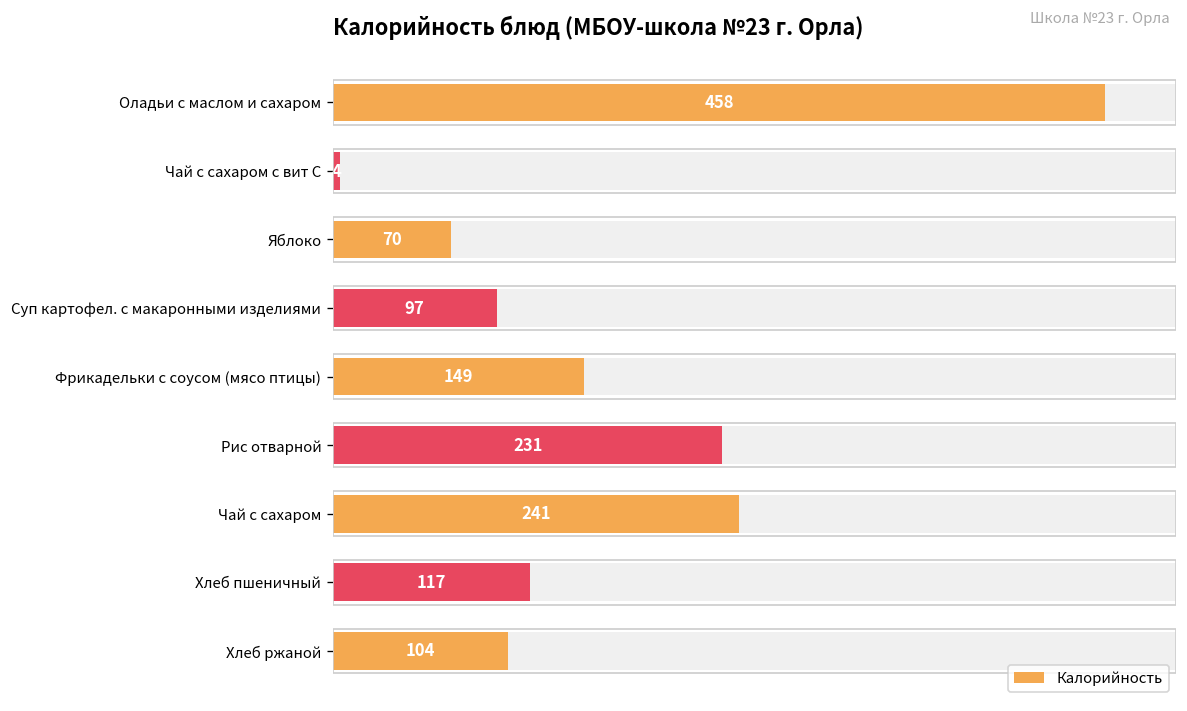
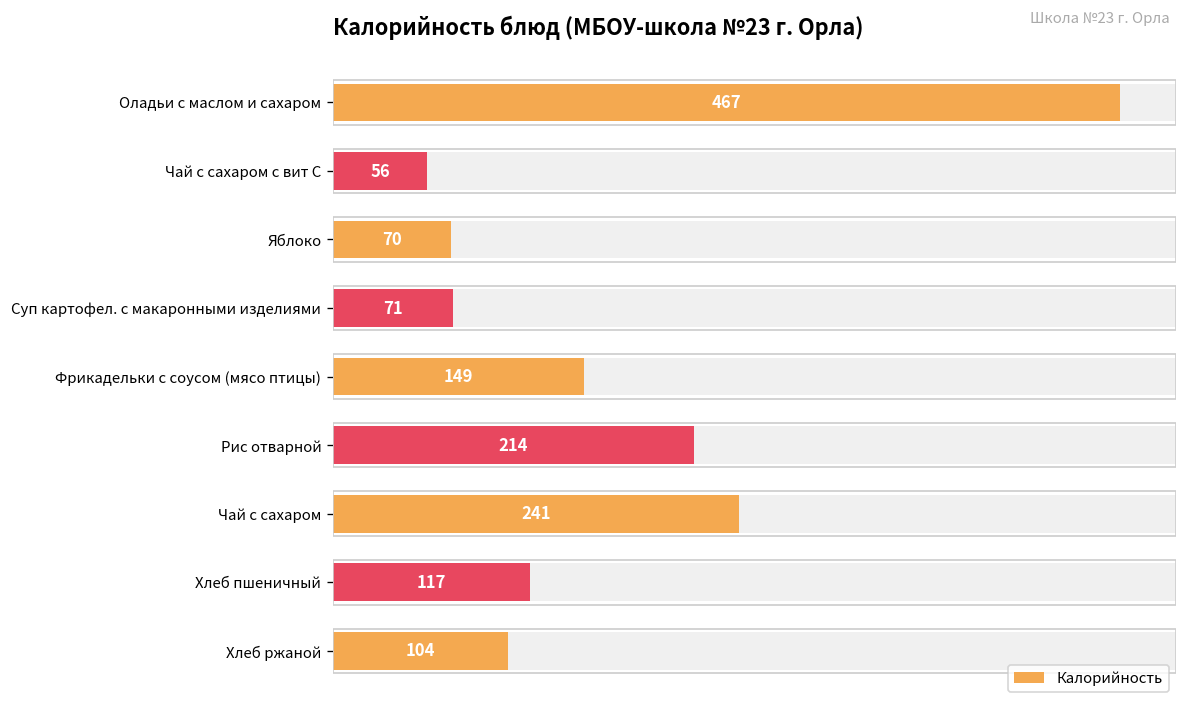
Калорийность, Оладьи с маслом и сахаром: 458 -> 467
Калорийность, Чай с сахаром с вит С: 4 -> 56
Калорийность, Суп картофел. с макаронными изделиями: 97 -> 71
Калорийность, Рис отварной: 231 -> 214
